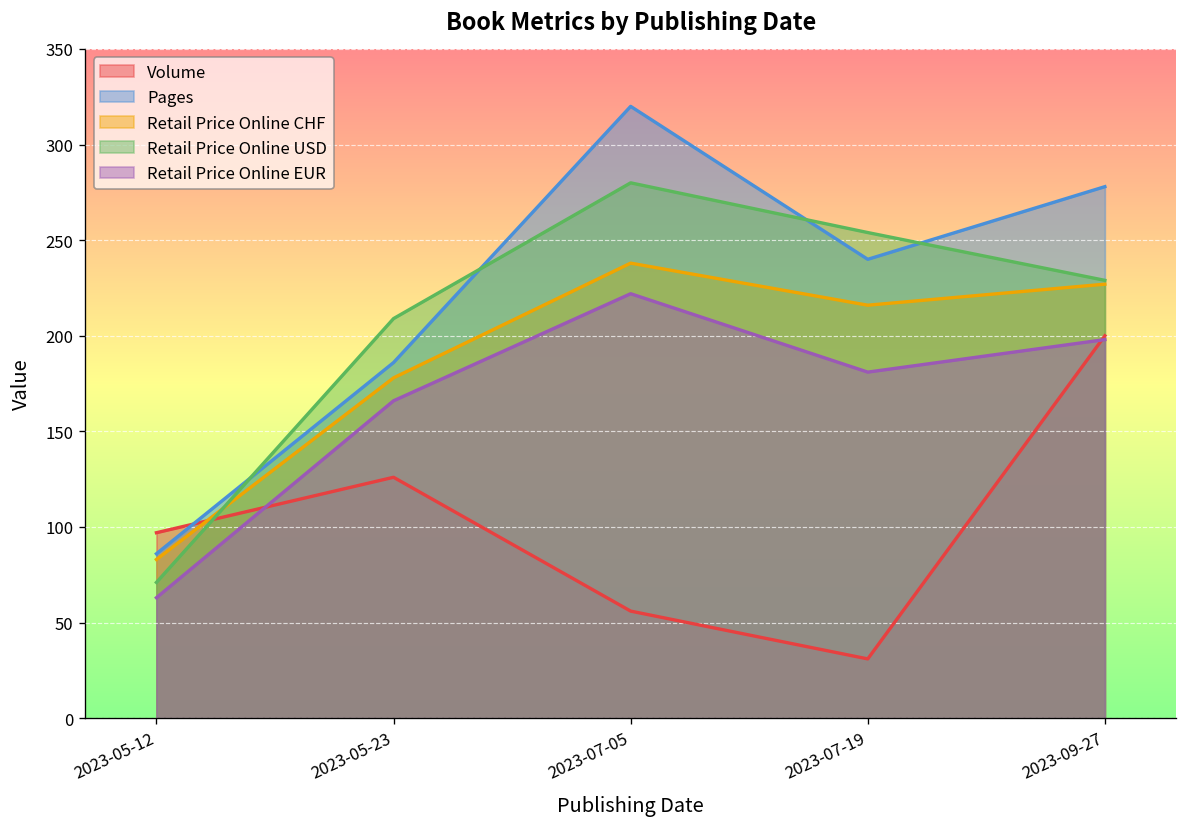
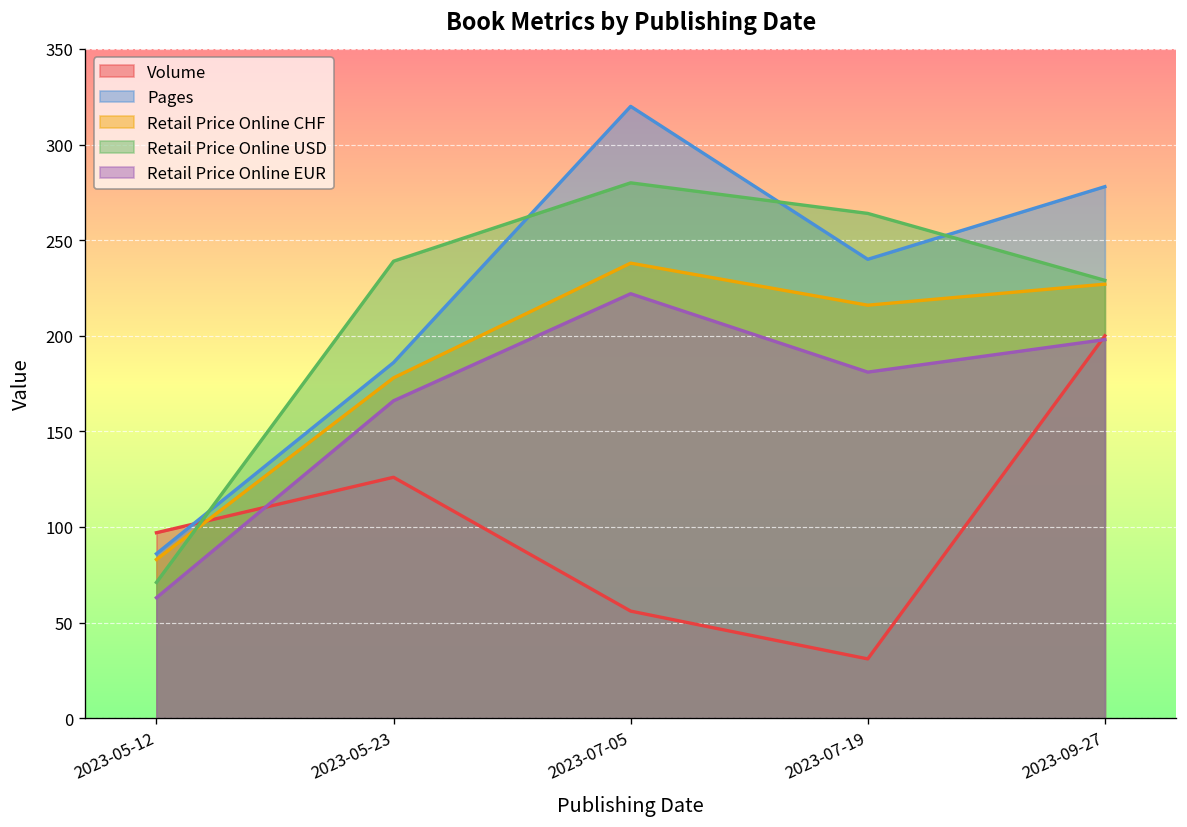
Retail Price Online USD, 2023-05-23: 209 -> 239
Retail Price Online USD, 2023-07-19: 254 -> 264
